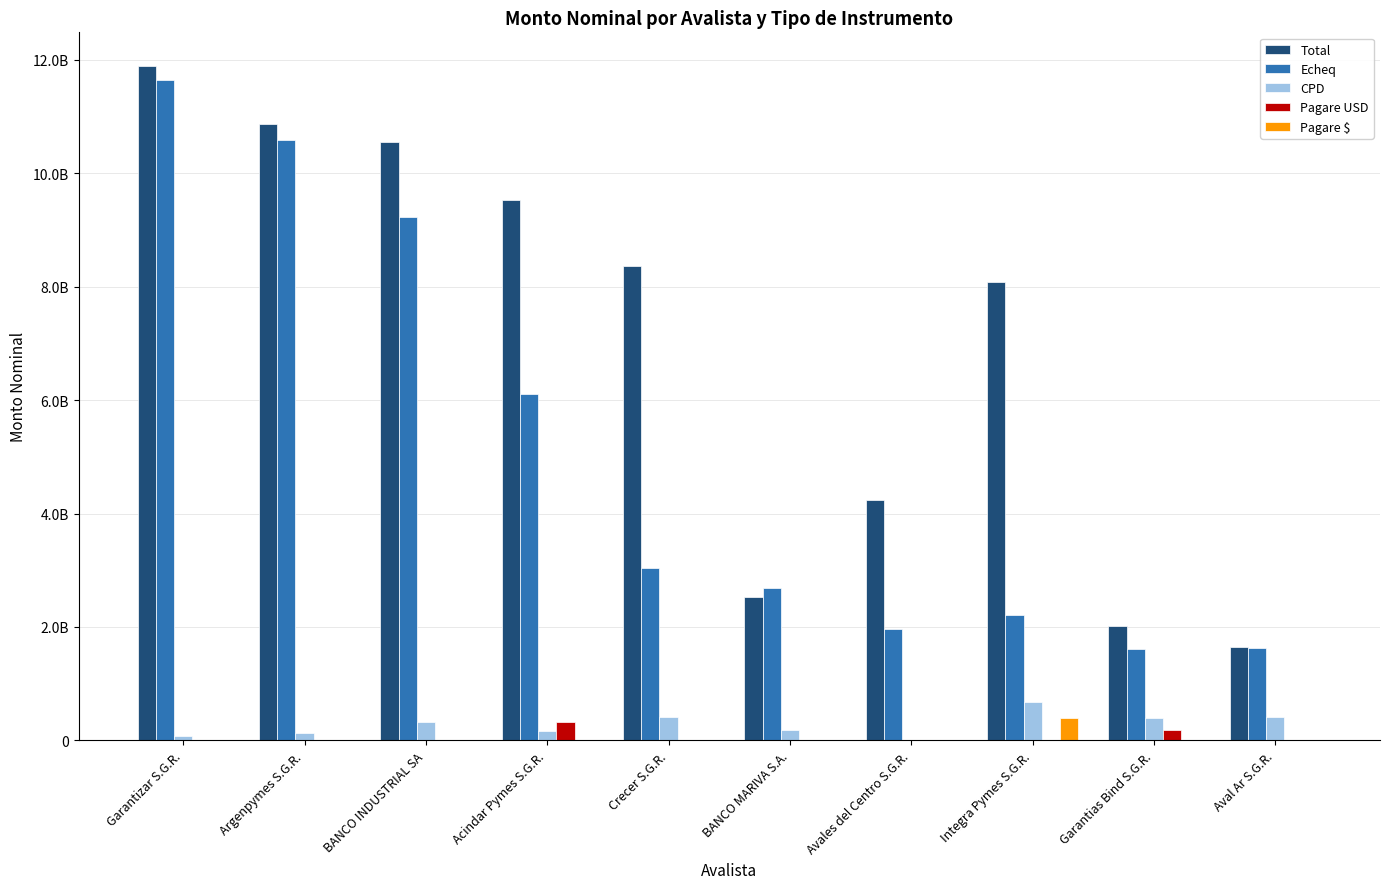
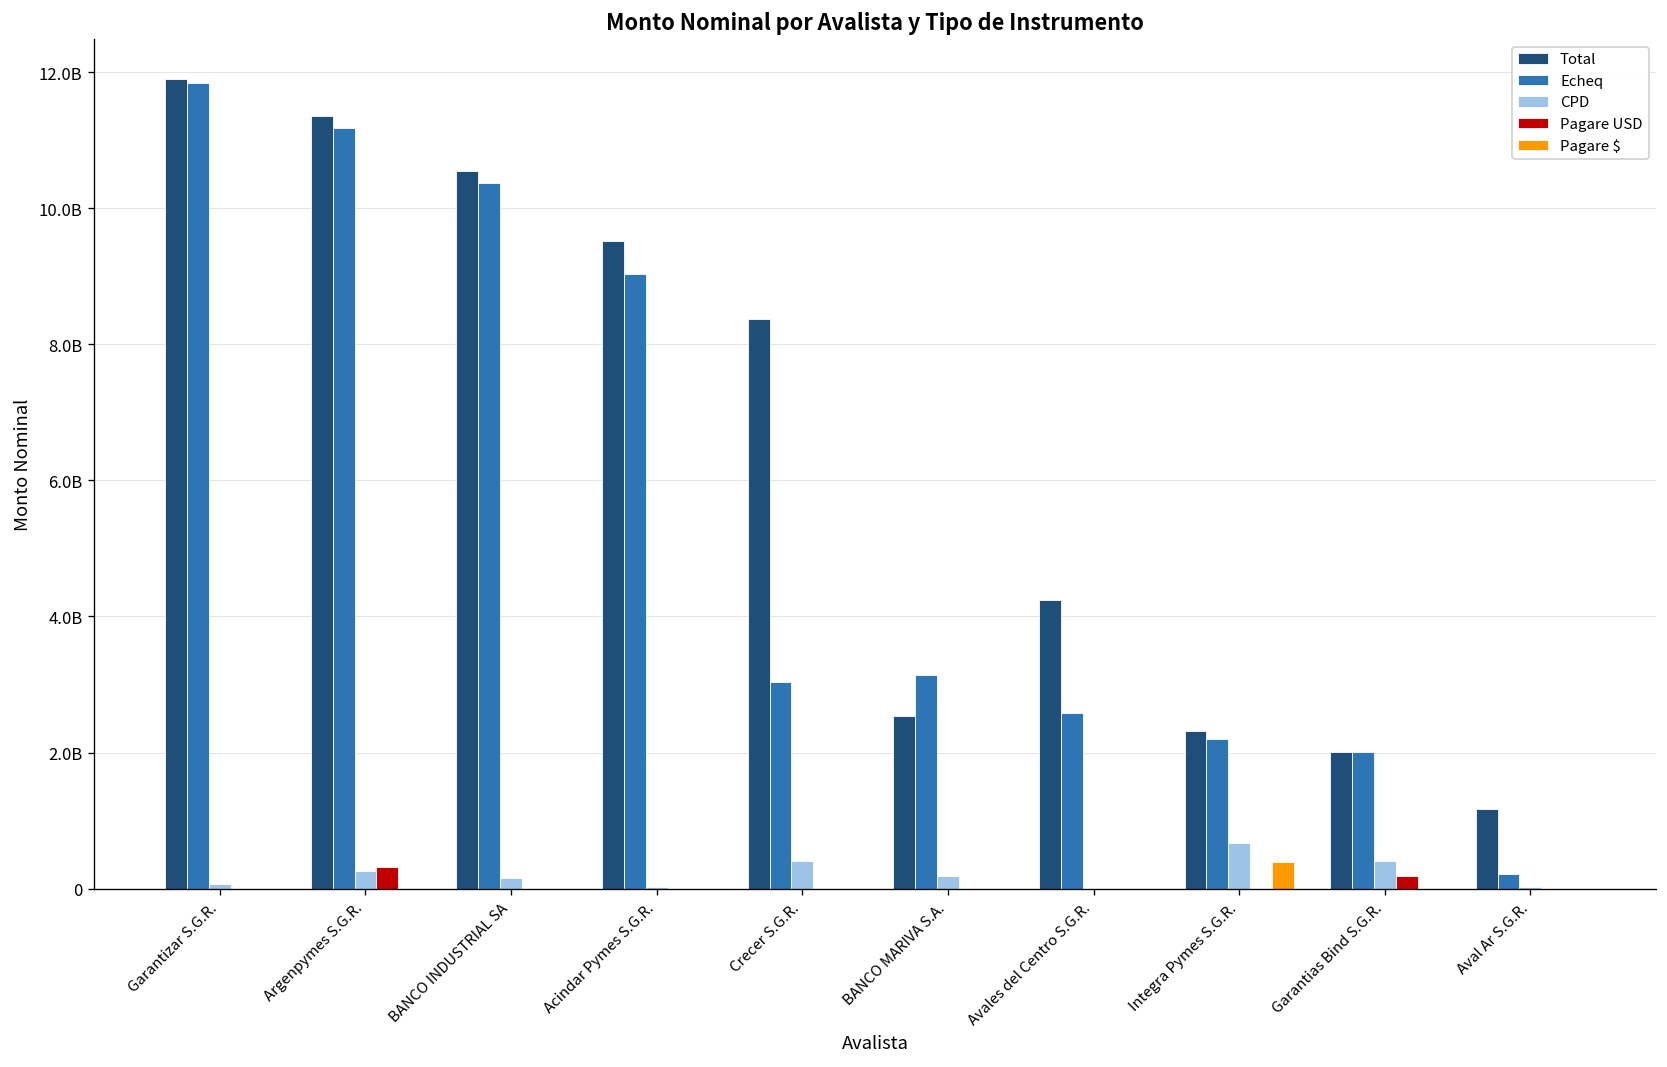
Echeq, Garantizar S.G.R.: 11600000000 -> 11800000000
Total, Argenpymes S.G.R.: 10900000000 -> 11400000000
Echeq, Argenpymes S.G.R.: 10600000000 -> 11200000000
CPD, Argenpymes S.G.R.: 100000000 -> 300000000
Pagare USD, Argenpymes S.G.R.: 0 -> 300000000
Echeq, BANCO INDUSTRIAL SA: 9200000000 -> 10400000000
CPD, BANCO INDUSTRIAL SA: 300000000 -> 200000000
Echeq, Acindar Pymes S.G.R.: 6100000000 -> 9000000000
CPD, Acindar Pymes S.G.R.: 200000000 -> 0
Pagare USD, Acindar Pymes S.G.R.: 300000000 -> 0
Echeq, BANCO MARIVA S.A.: 2700000000 -> 3100000000
Echeq, Avales del Centro S.G.R.: 2000000000 -> 2600000000
Total, Integra Pymes S.G.R.: 8100000000 -> 2300000000
Echeq, Garantias Bind S.G.R.: 1600000000 -> 2000000000
Total, Aval Ar S.G.R.: 1600000000 -> 1200000000
Echeq, Aval Ar S.G.R.: 1600000000 -> 200000000
CPD, Aval Ar S.G.R.: 400000000 -> 0
